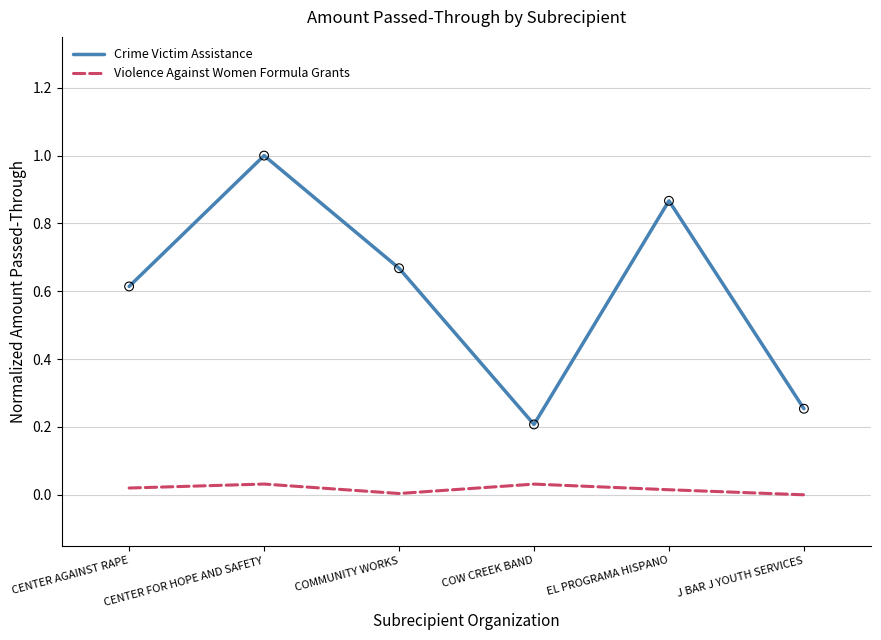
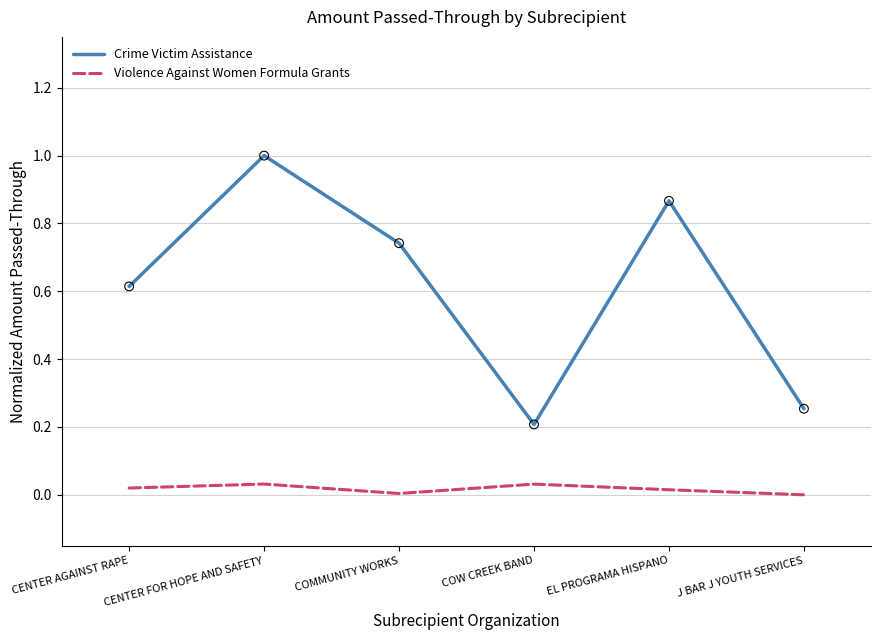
Crime Victim Assistance, COMMUNITY WORKS: 0.67 -> 0.74
